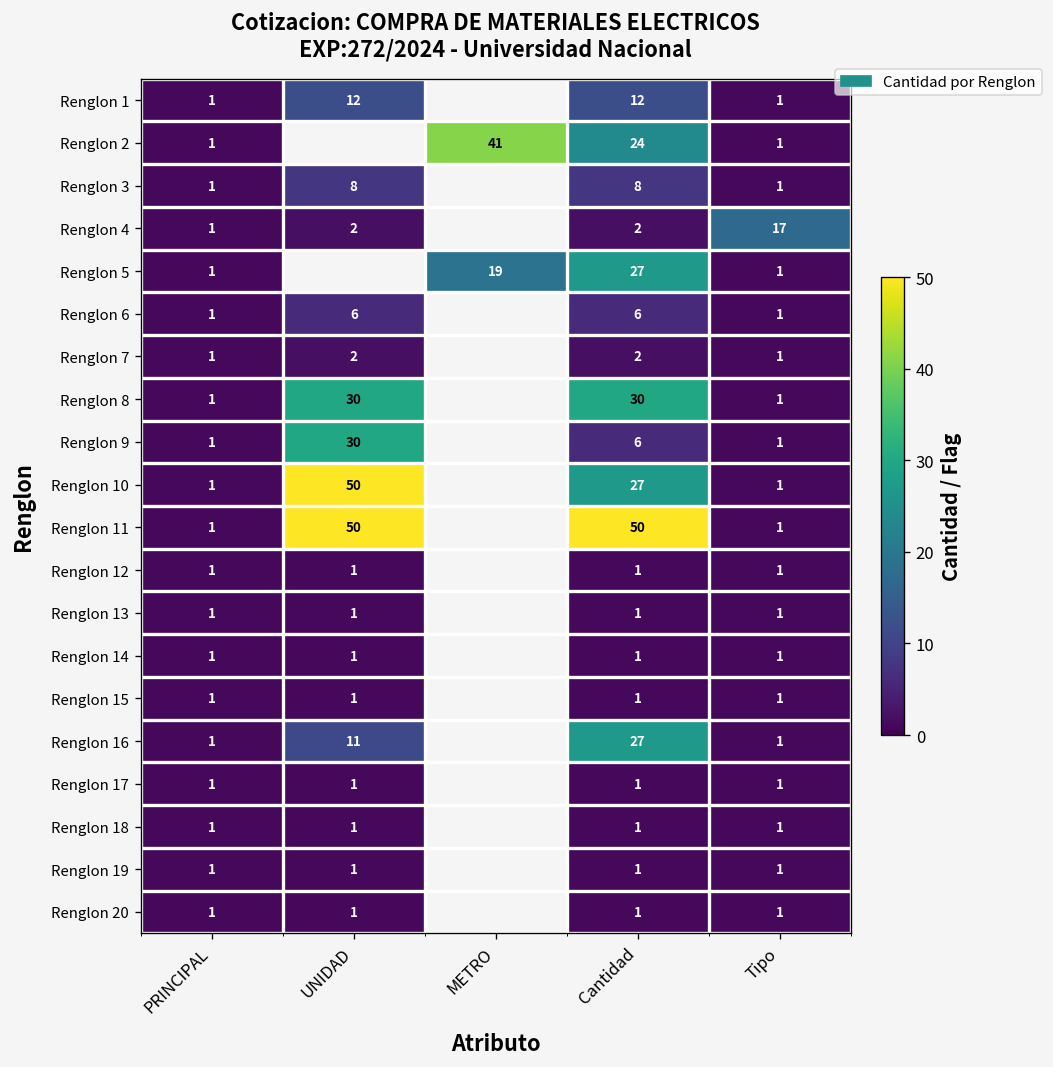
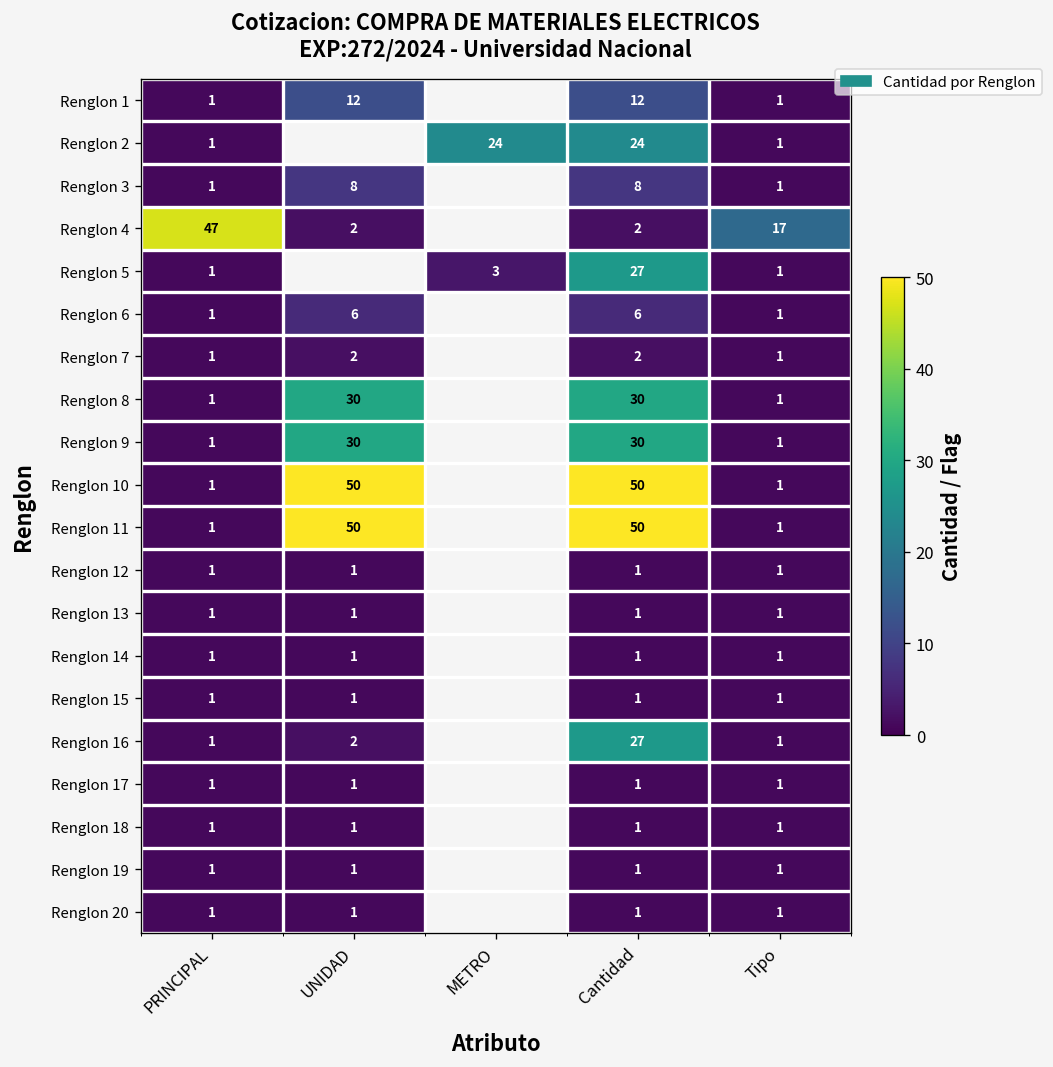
Renglon 2, METRO: 41 -> 24
Renglon 4, PRINCIPAL: 1 -> 47
Renglon 5, METRO: 19 -> 3
Renglon 9, Cantidad: 6 -> 30
Renglon 10, Cantidad: 27 -> 50
Renglon 16, UNIDAD: 11 -> 2
